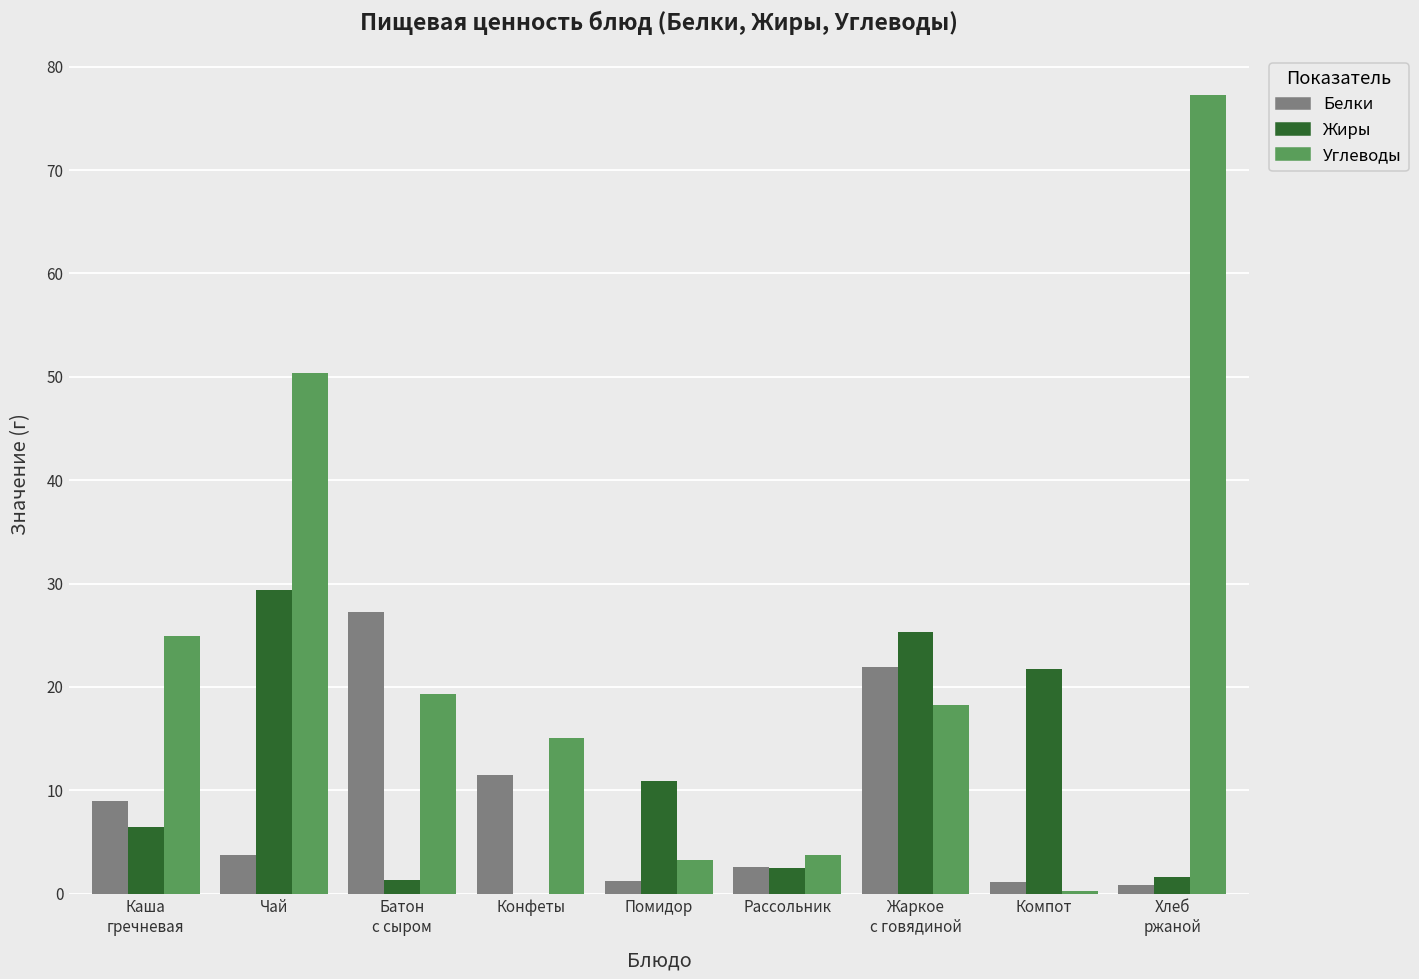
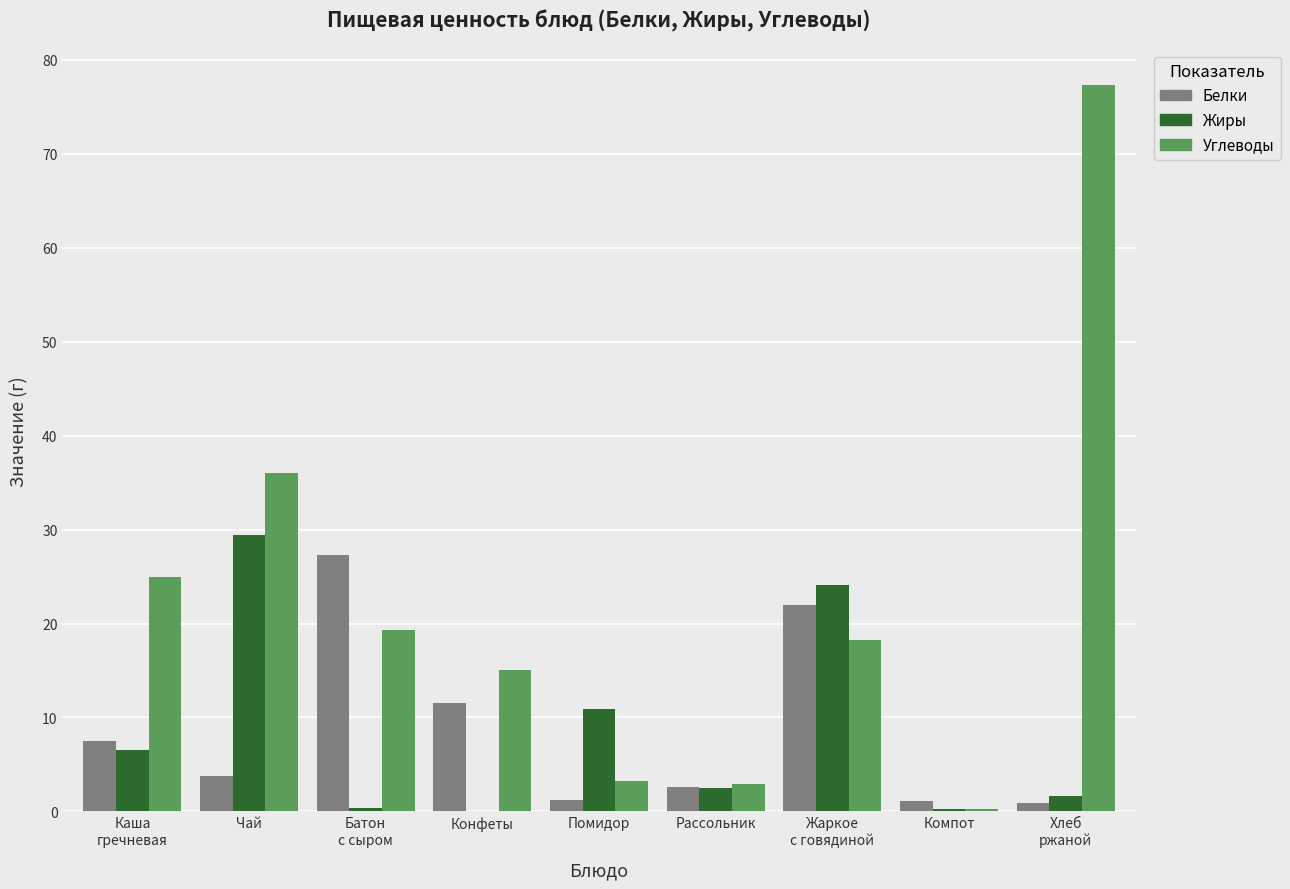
Белки, Каша гречневая: 9 -> 8
Углеводы, Чай: 50 -> 36
Жиры, Батон с сыром: 1 -> 0
Углеводы, Рассольник: 4 -> 3
Жиры, Жаркое с говядиной: 25 -> 24
Жиры, Компот: 22 -> 0
